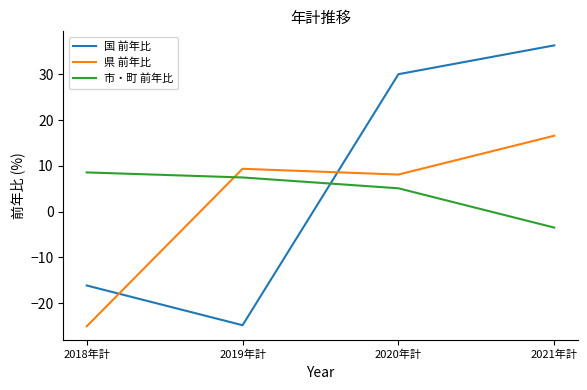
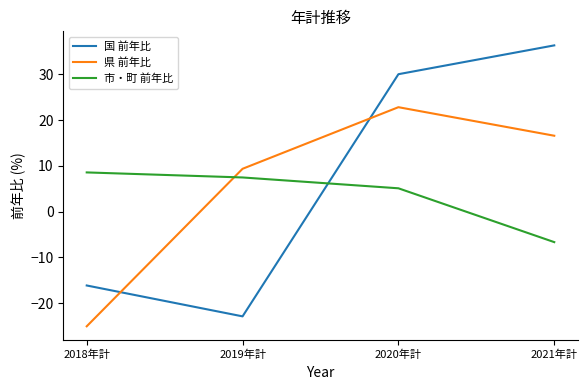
国 前年比, 2019年計: -25 -> -23
県 前年比, 2020年計: 8 -> 23
市・町 前年比, 2021年計: -3 -> -7
